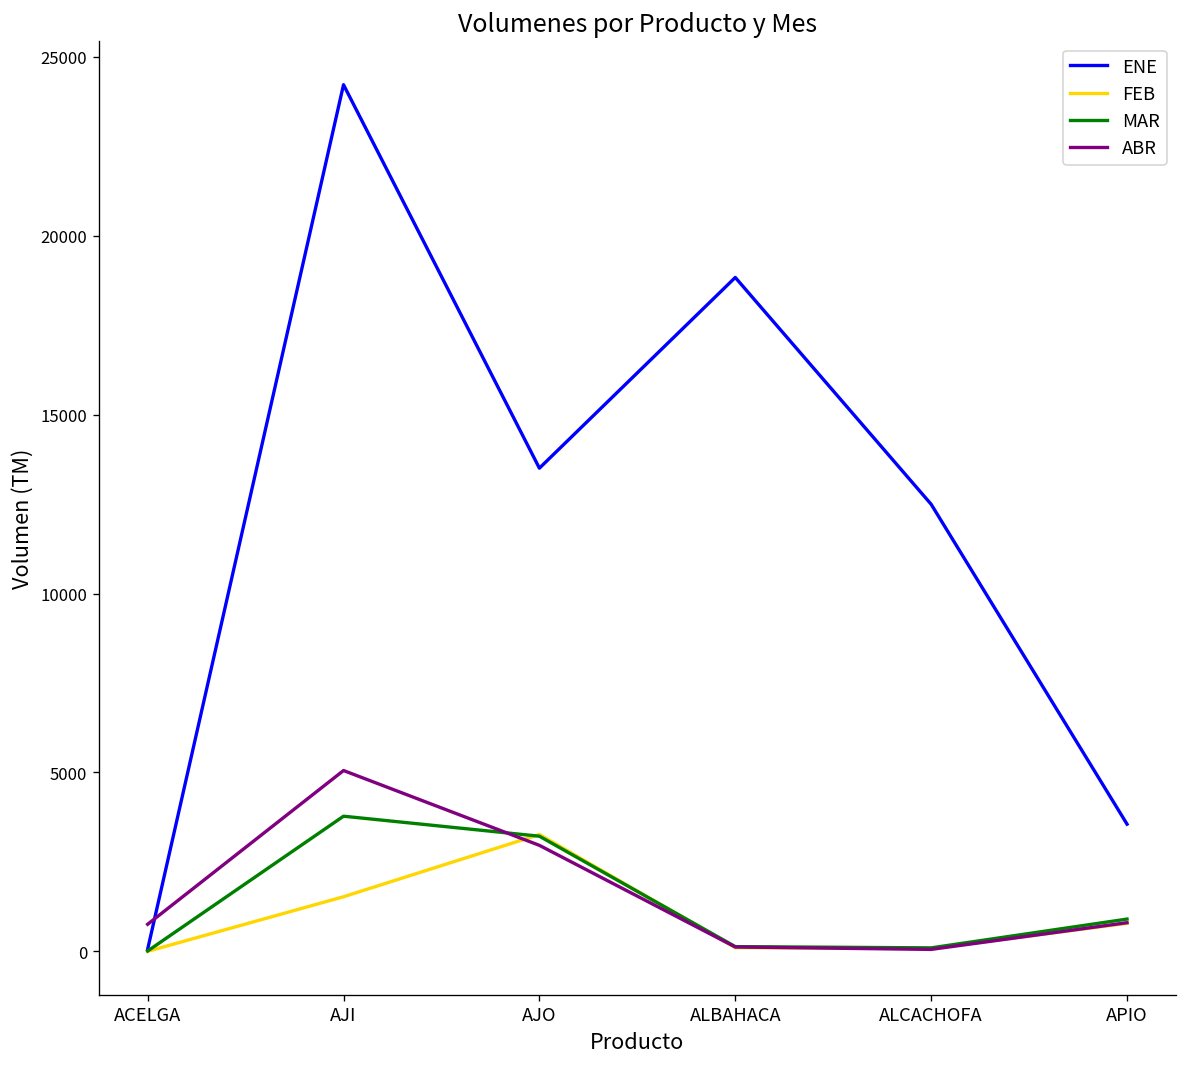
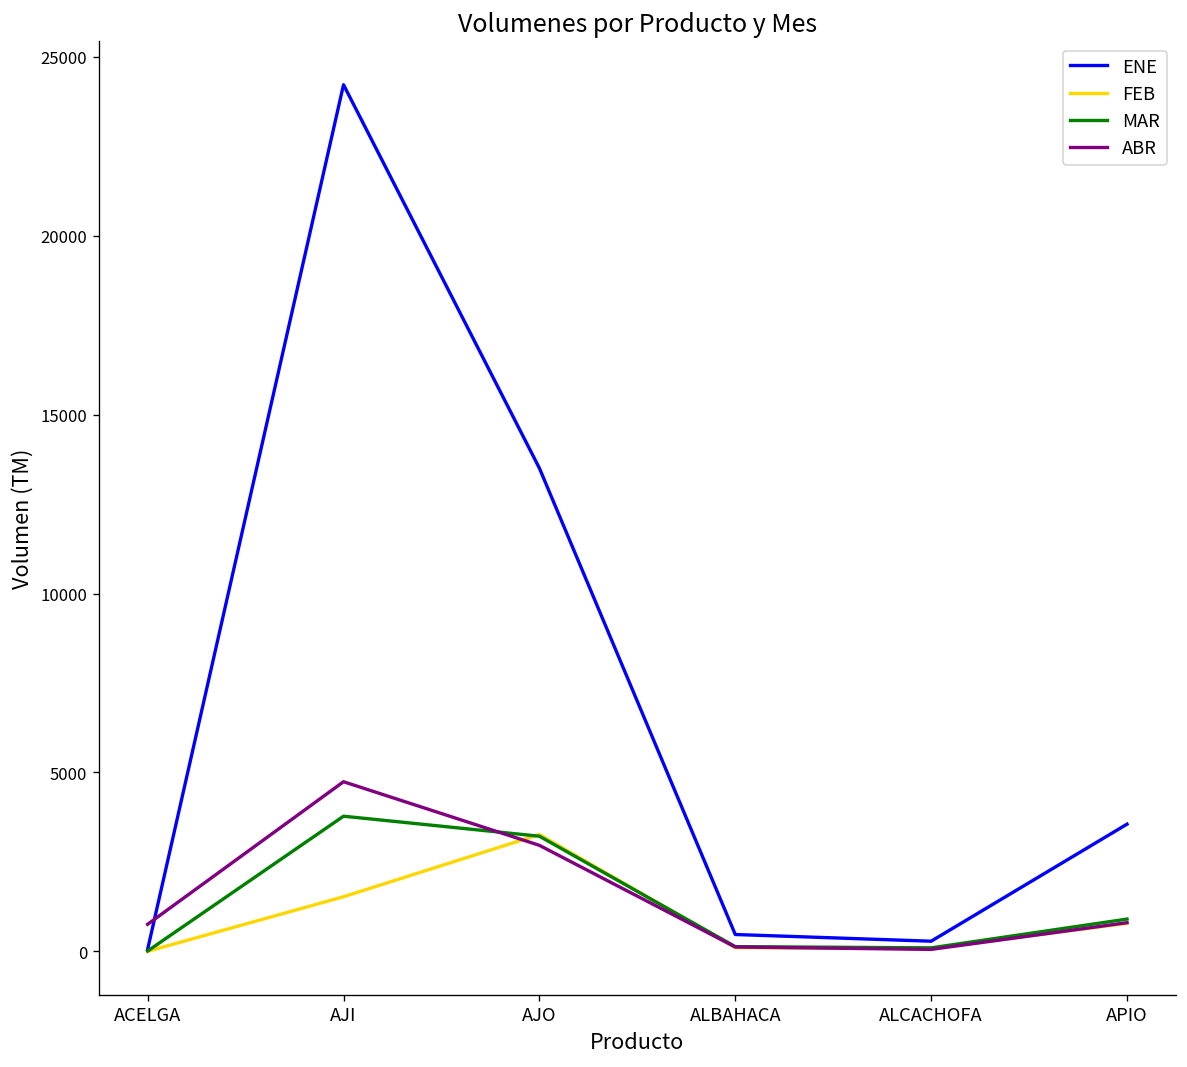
ABR, AJI: 5100 -> 4700
ENE, ALBAHACA: 18800 -> 500
ENE, ALCACHOFA: 12500 -> 300
